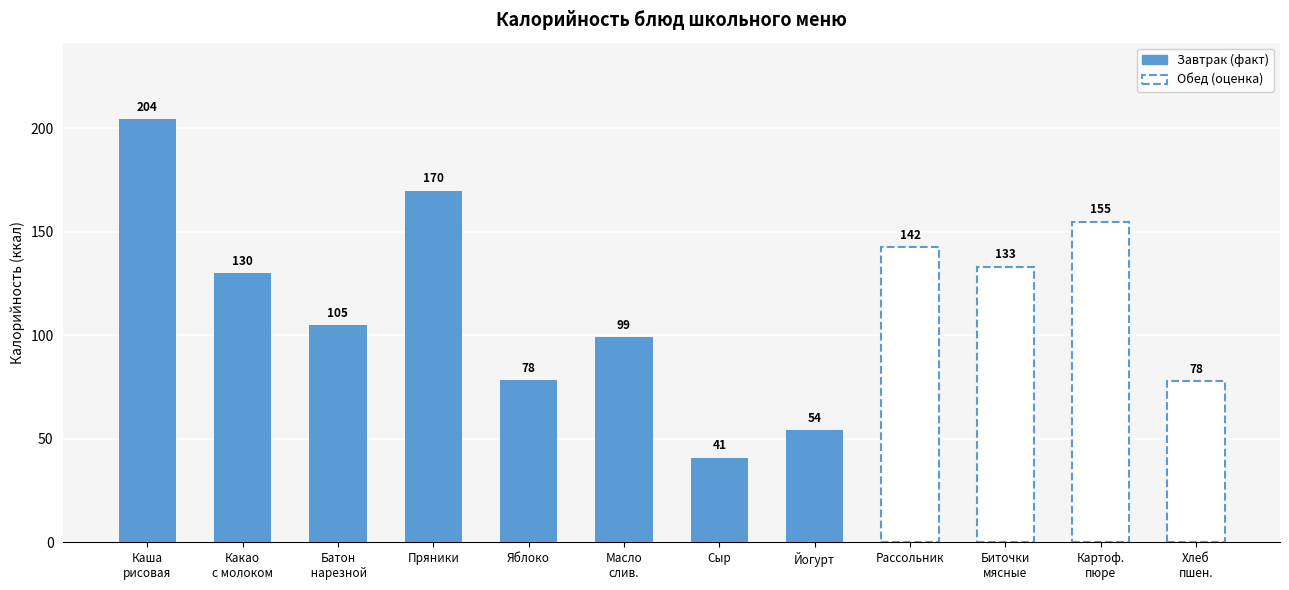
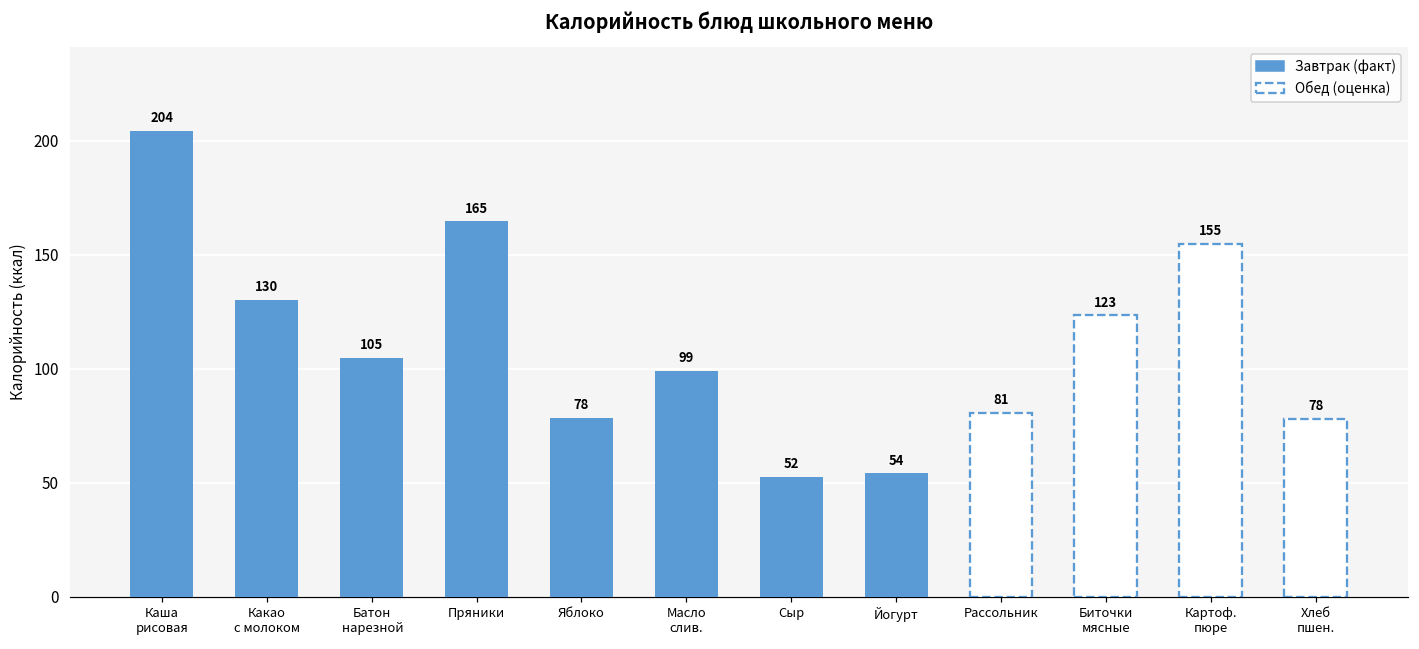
Пряники: 170 -> 165
Сыр: 41 -> 52
Рассольник: 142 -> 81
Биточки мясные: 133 -> 123
